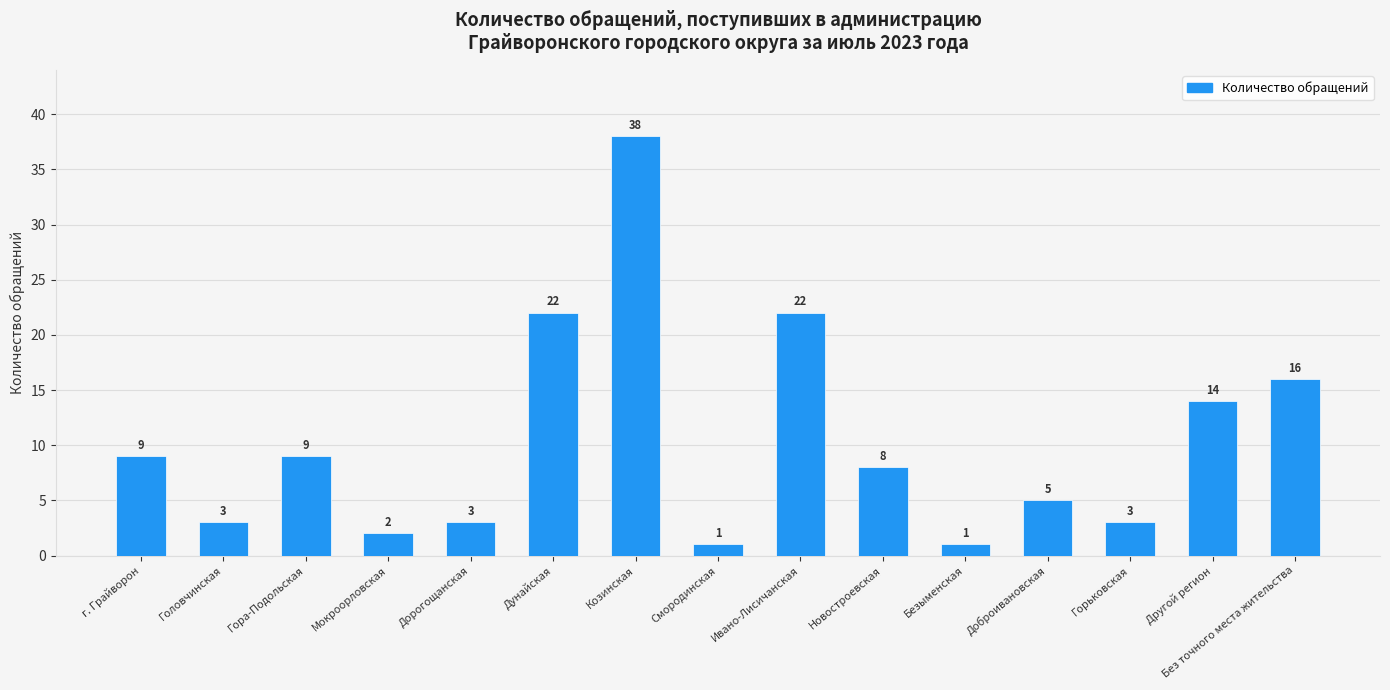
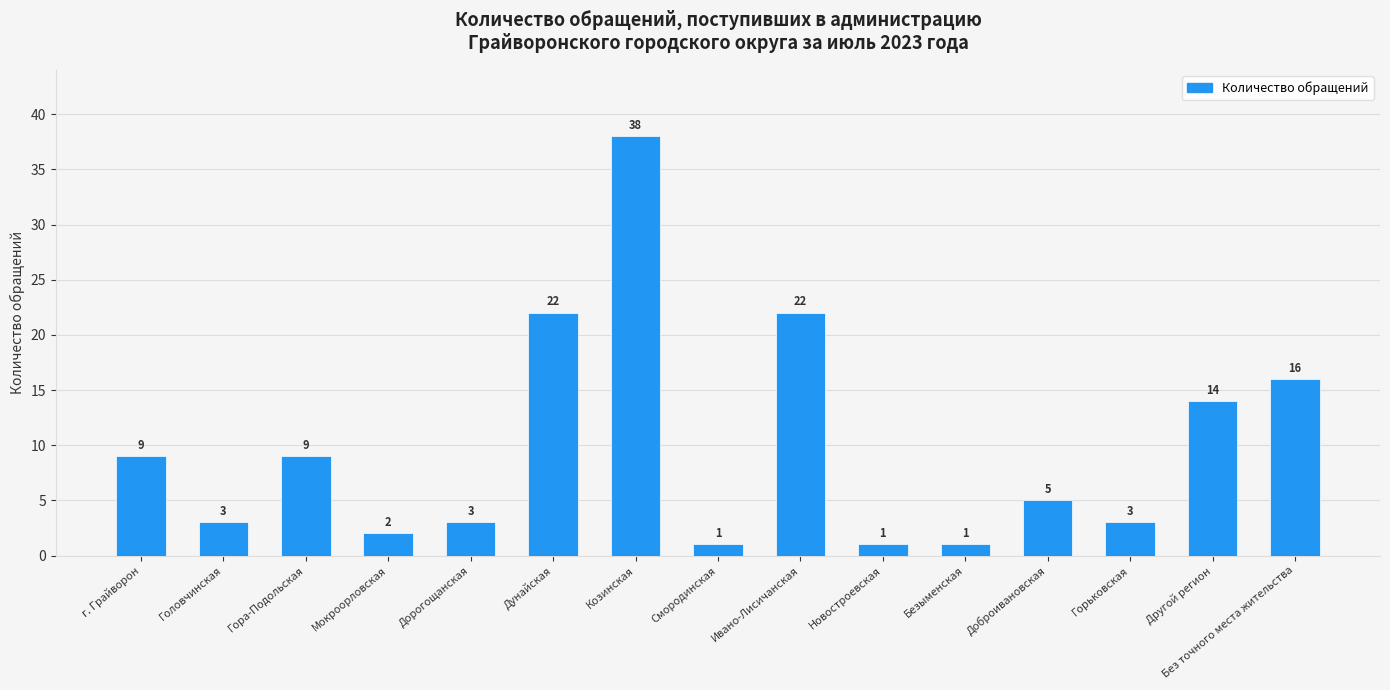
Новостроевская: 8 -> 1
